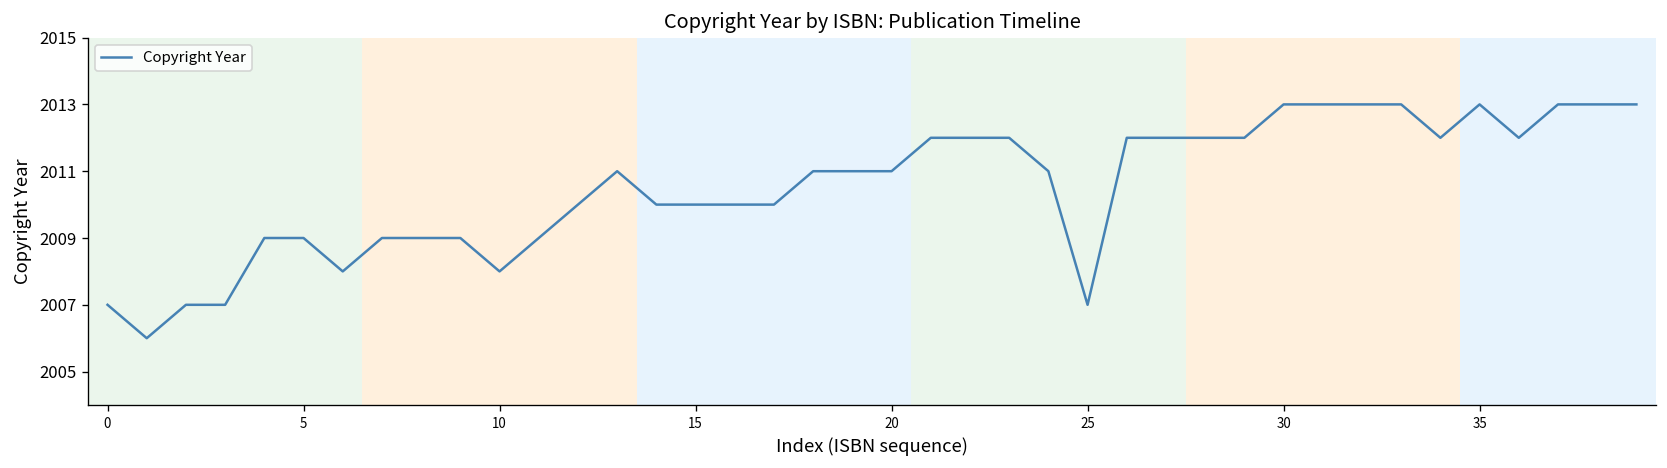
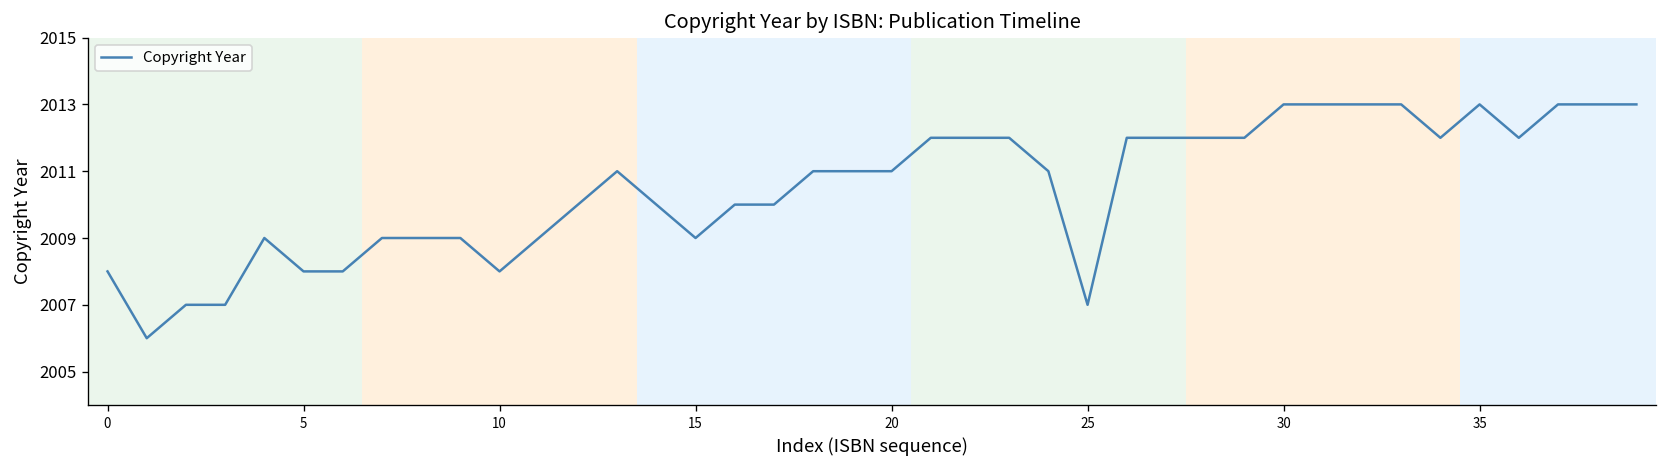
0: 2007 -> 2008
5: 2009 -> 2008
15: 2010 -> 2009
